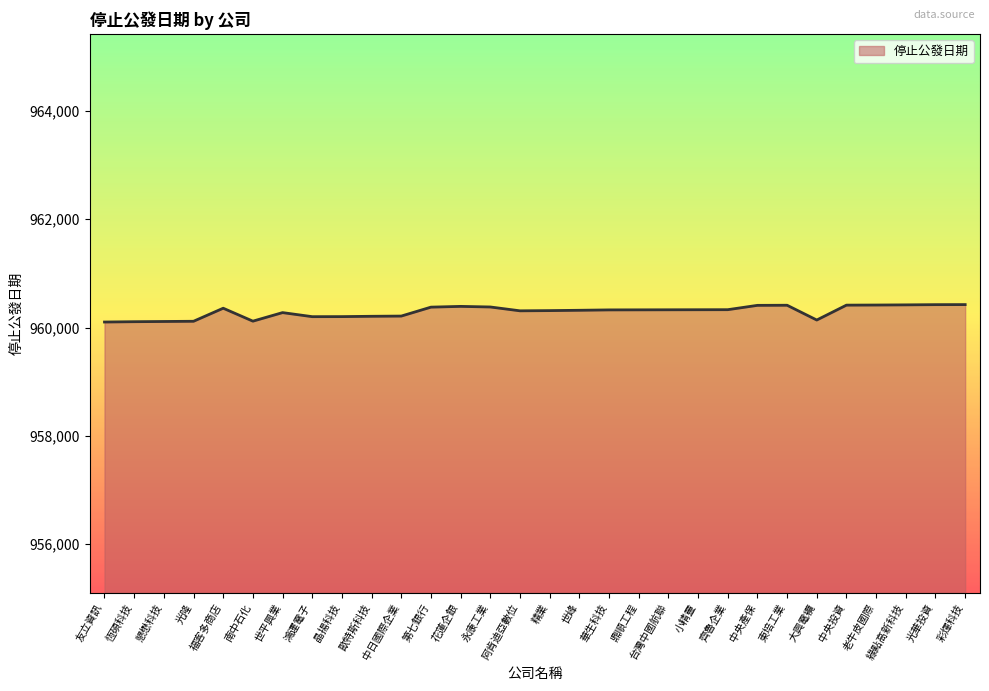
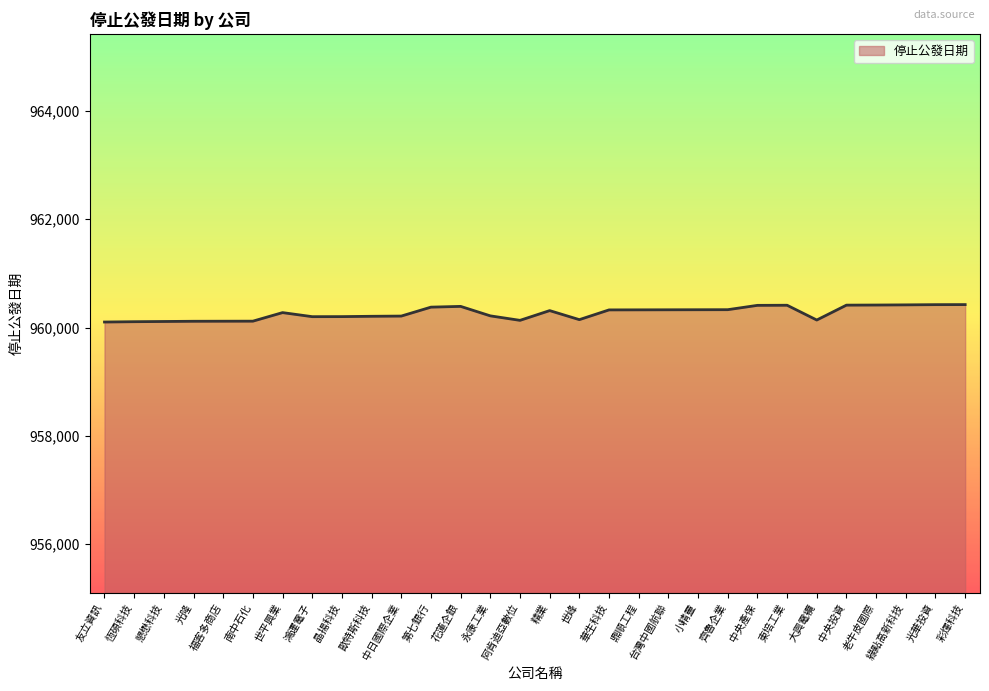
福客多商店: 960,400 -> 960,100
永康工業: 960,400 -> 960,200
阿肯迪亞數位: 960,300 -> 960,100
世峰: 960,300 -> 960,100
